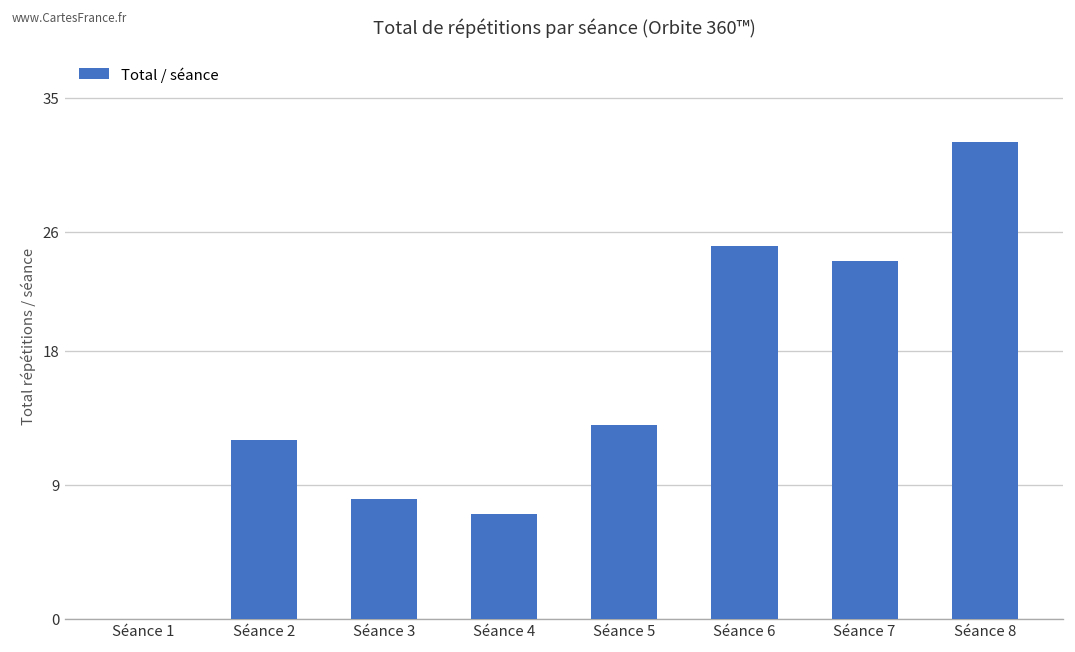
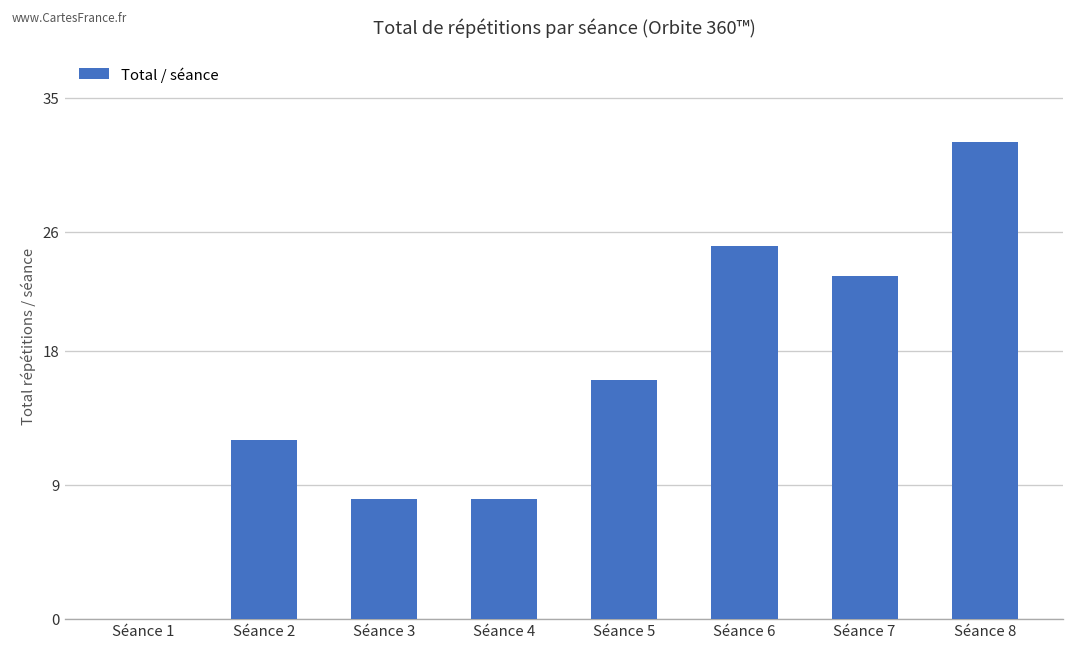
Séance 4: 7 -> 8
Séance 5: 13 -> 16
Séance 7: 24 -> 23
